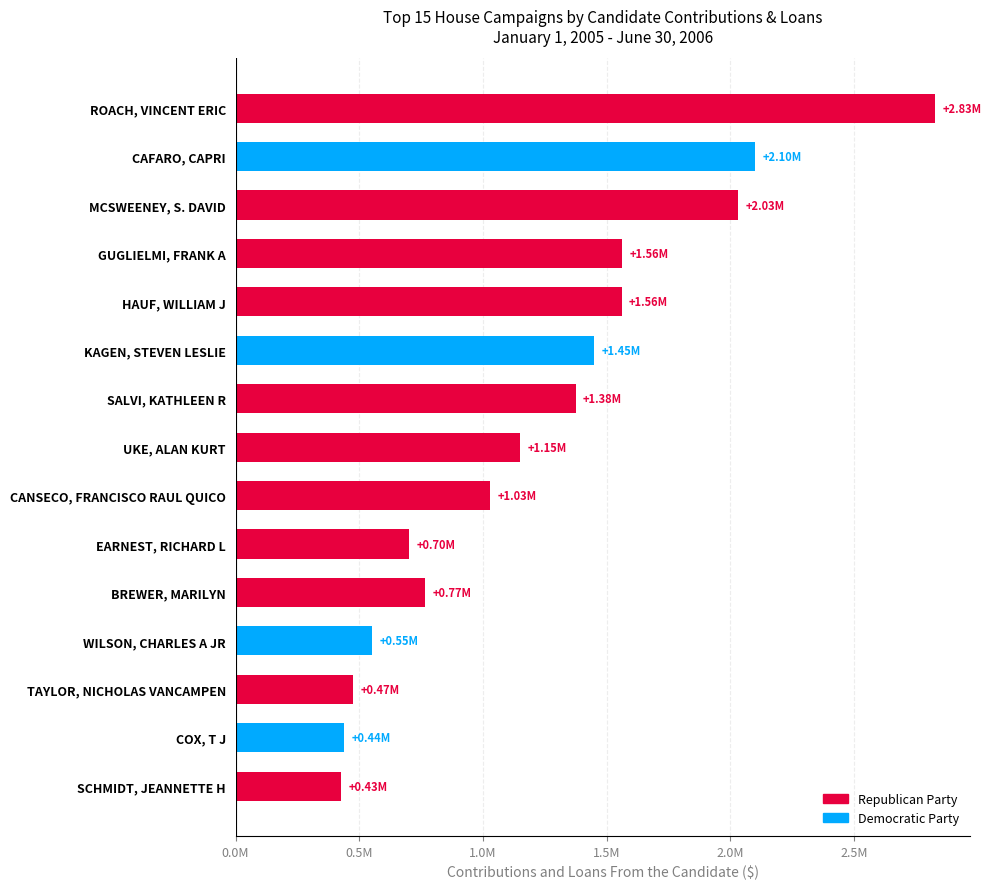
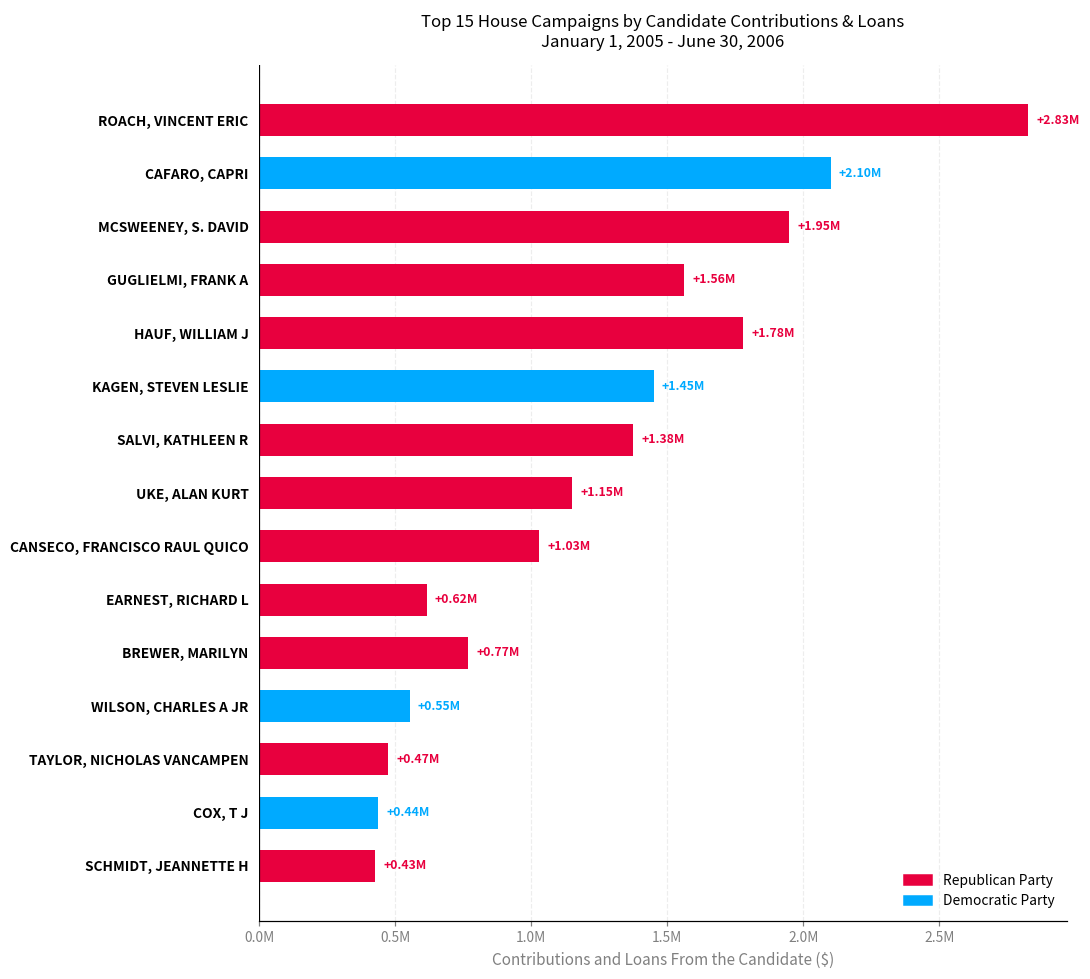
MCSWEENEY, S. DAVID: +2.03M -> +1.95M
HAUF, WILLIAM J: +1.56M -> +1.78M
EARNEST, RICHARD L: +0.70M -> +0.62M
